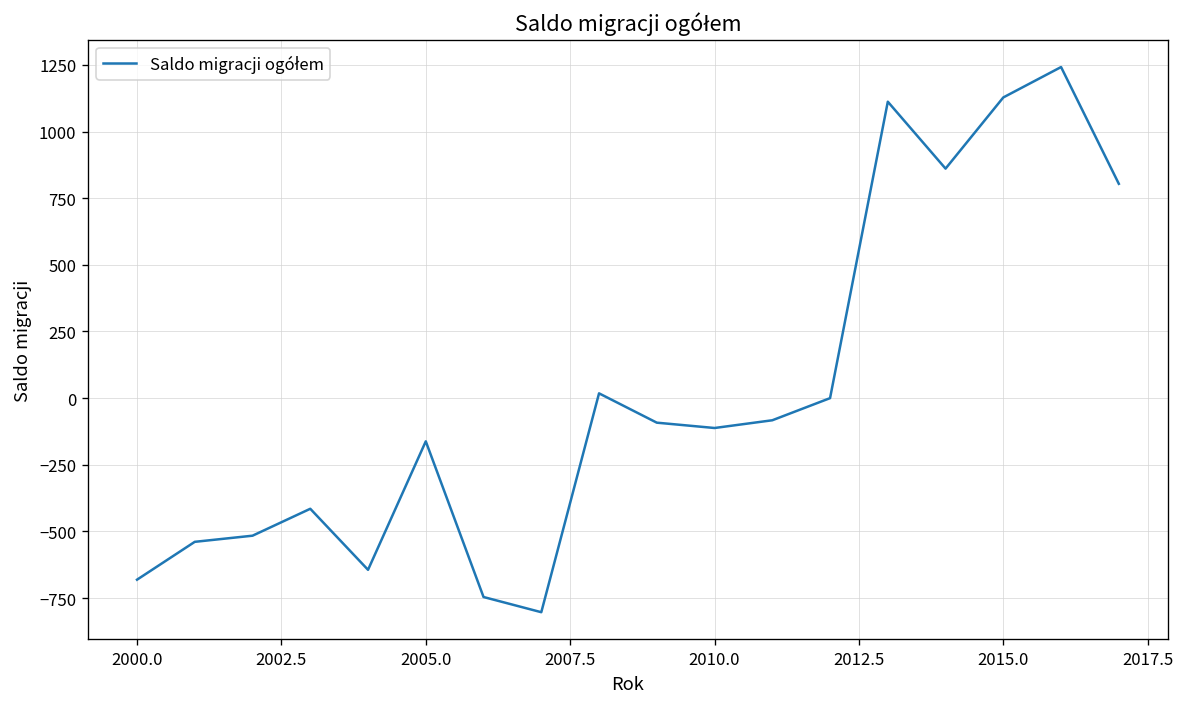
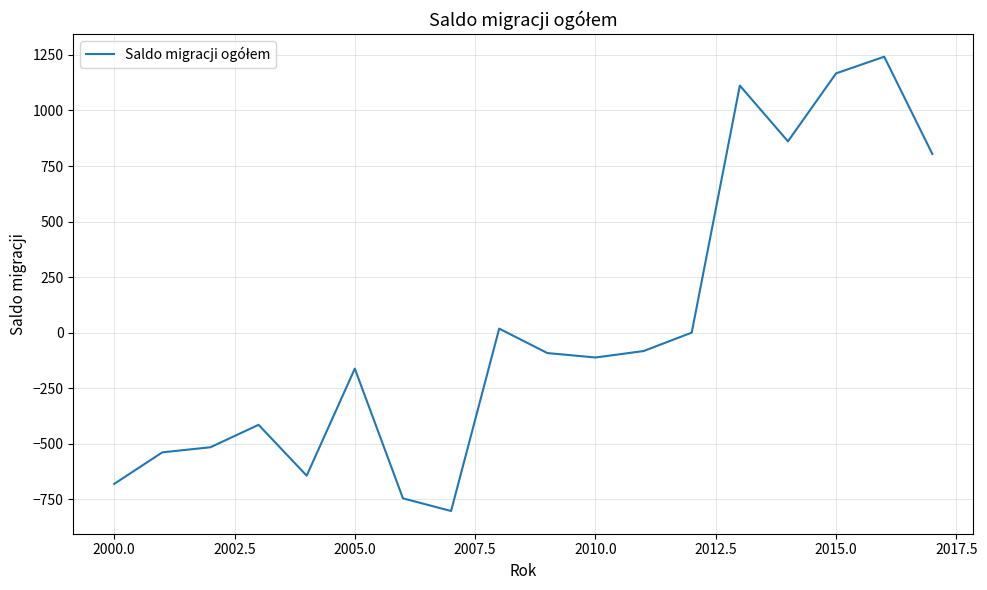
2015.0: 1130 -> 1170
